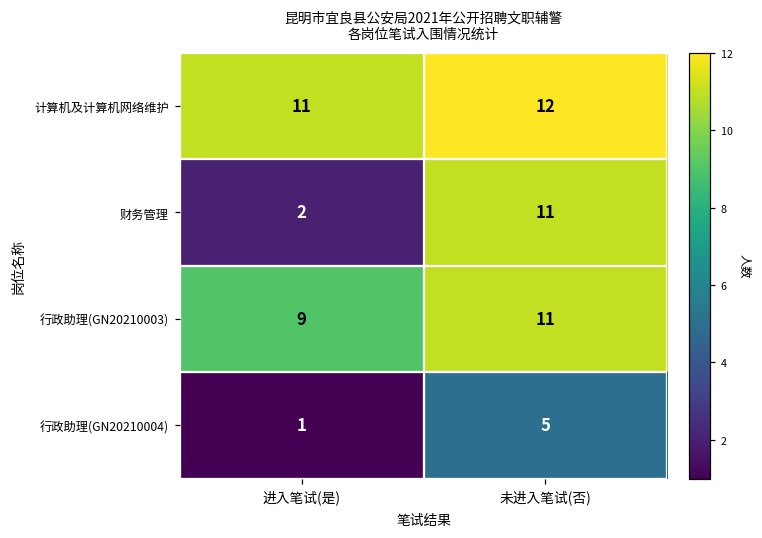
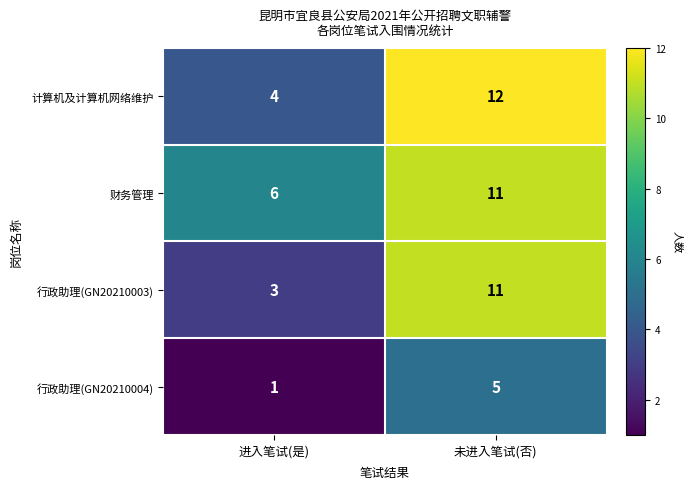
计算机及计算机网络维护, 进入笔试(是): 11 -> 4
财务管理, 进入笔试(是): 2 -> 6
行政助理(GN20210003), 进入笔试(是): 9 -> 3
